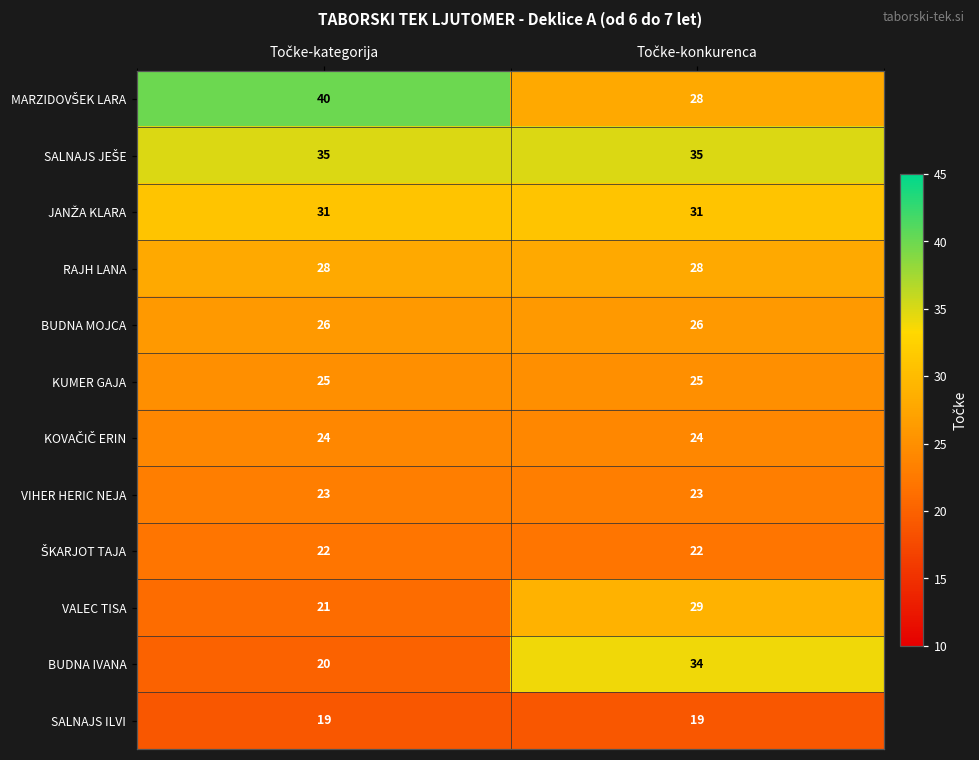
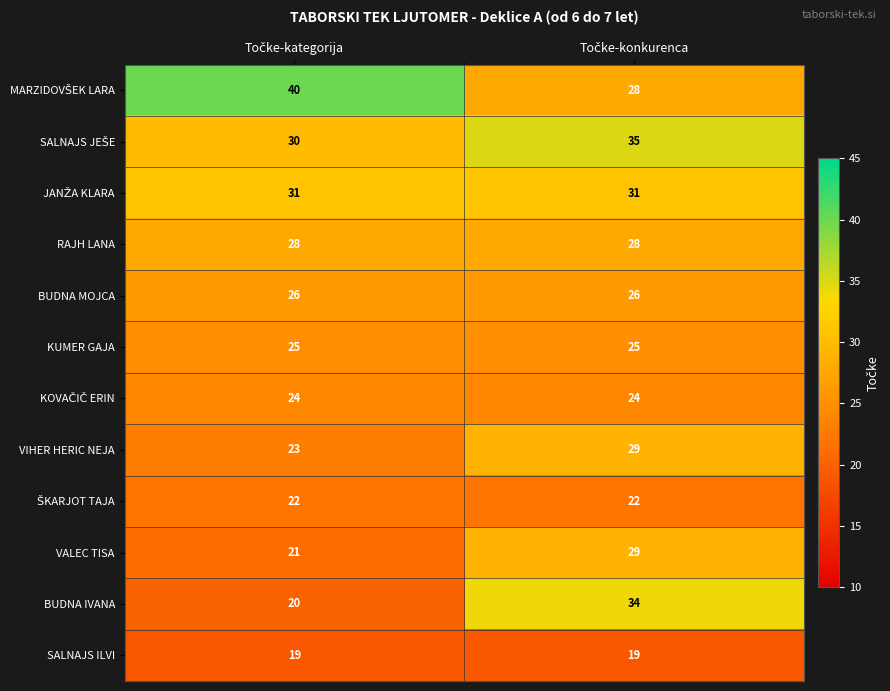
SALNAJS JEŠE, Točke-kategorija: 35 -> 30
VIHER HERIC NEJA, Točke-konkurenca: 23 -> 29
